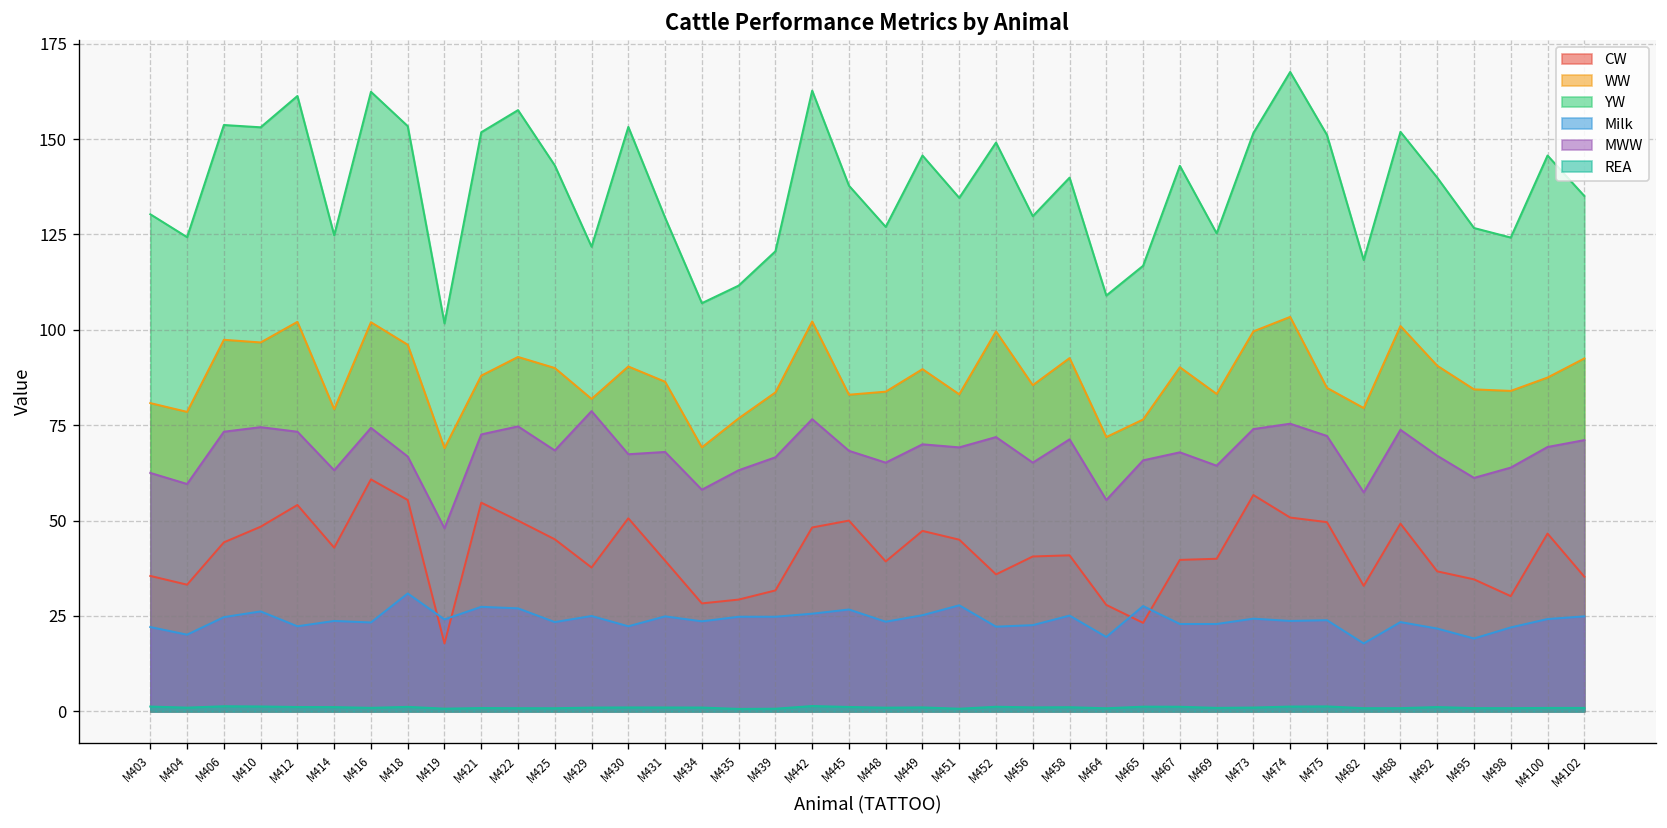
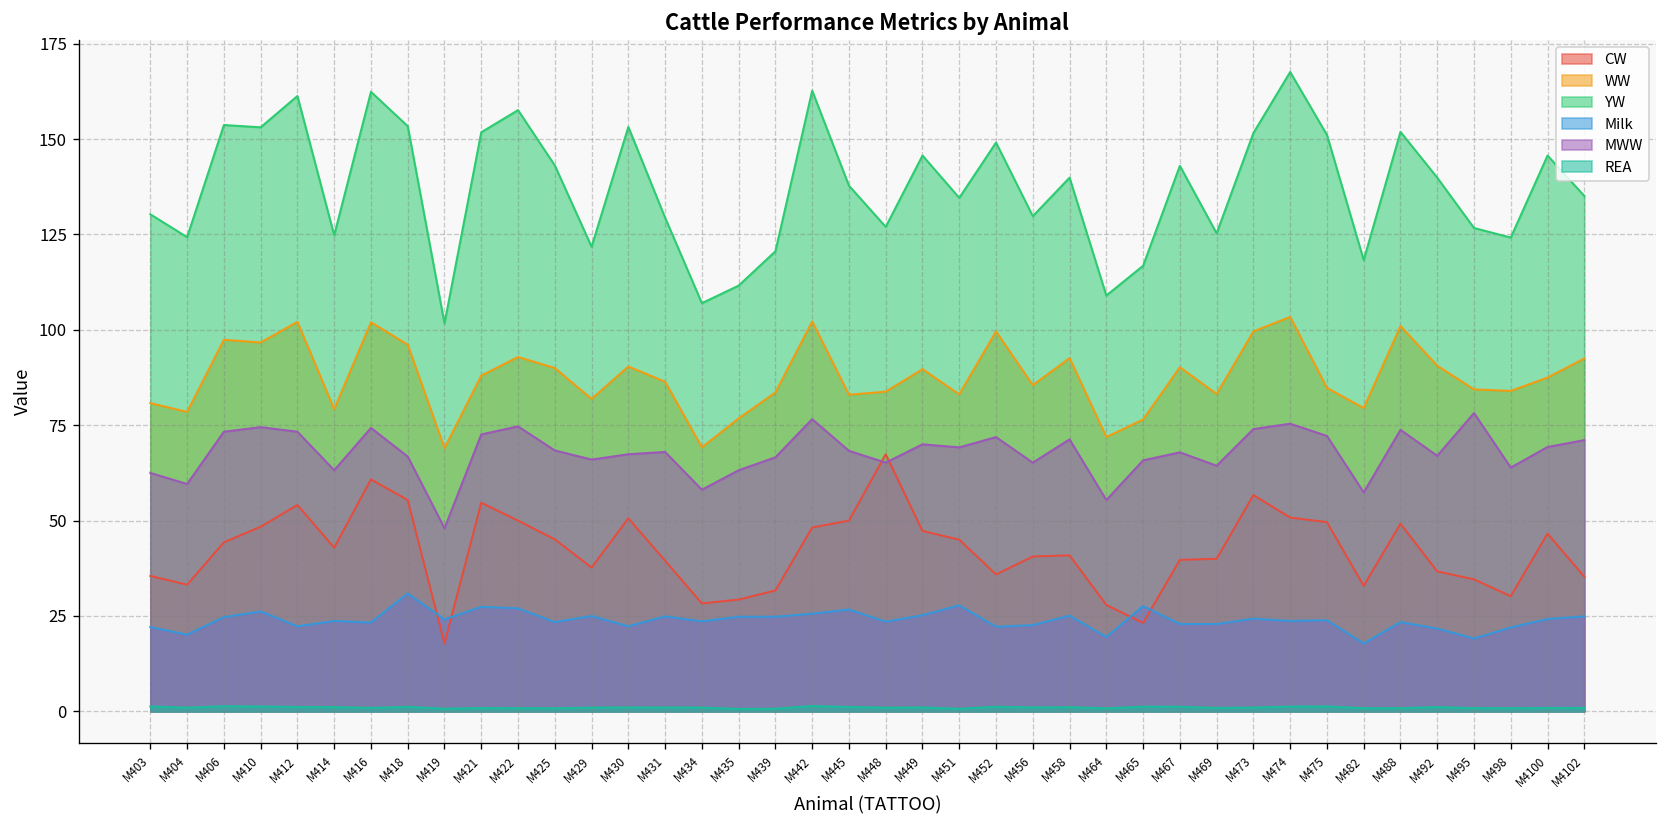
MWW, M429: 79 -> 66
CW, M448: 39 -> 67
MWW, M495: 61 -> 78
